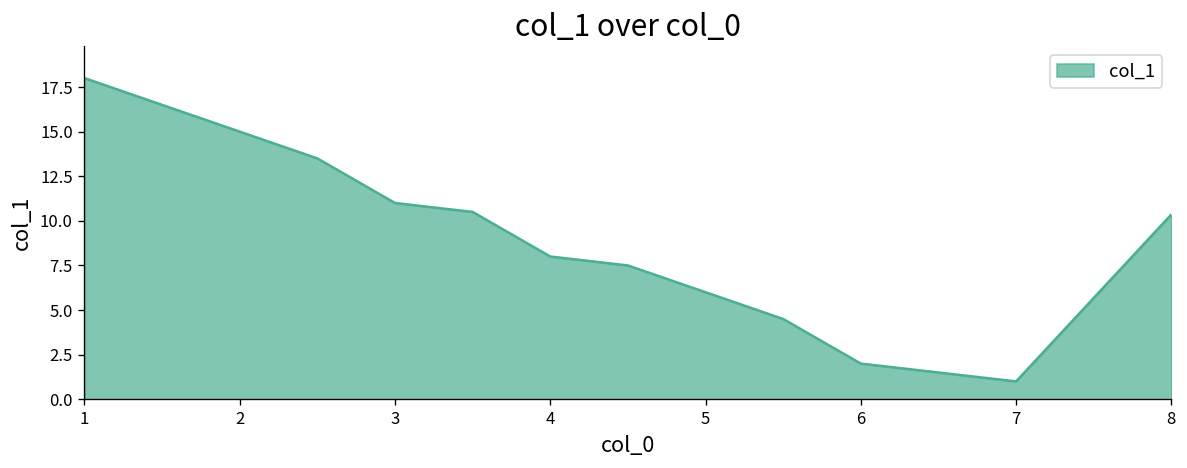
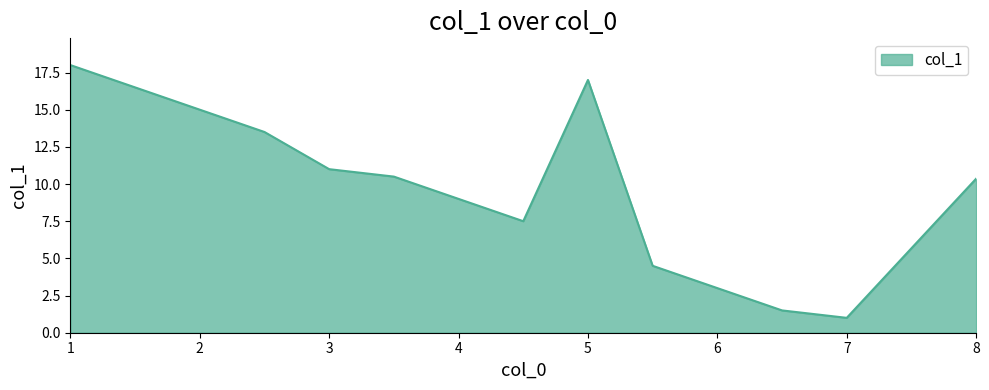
4: 8 -> 9
5: 6 -> 17
6: 2 -> 3
